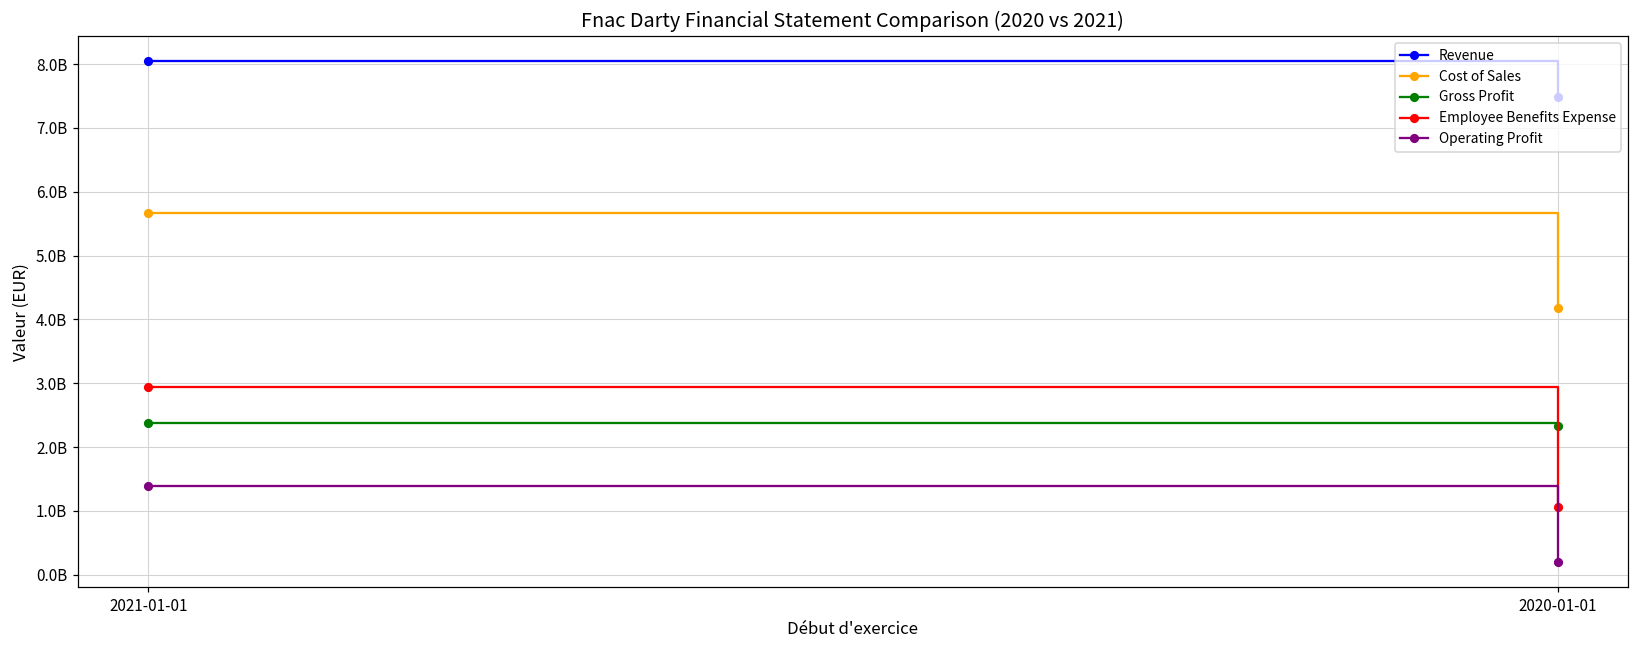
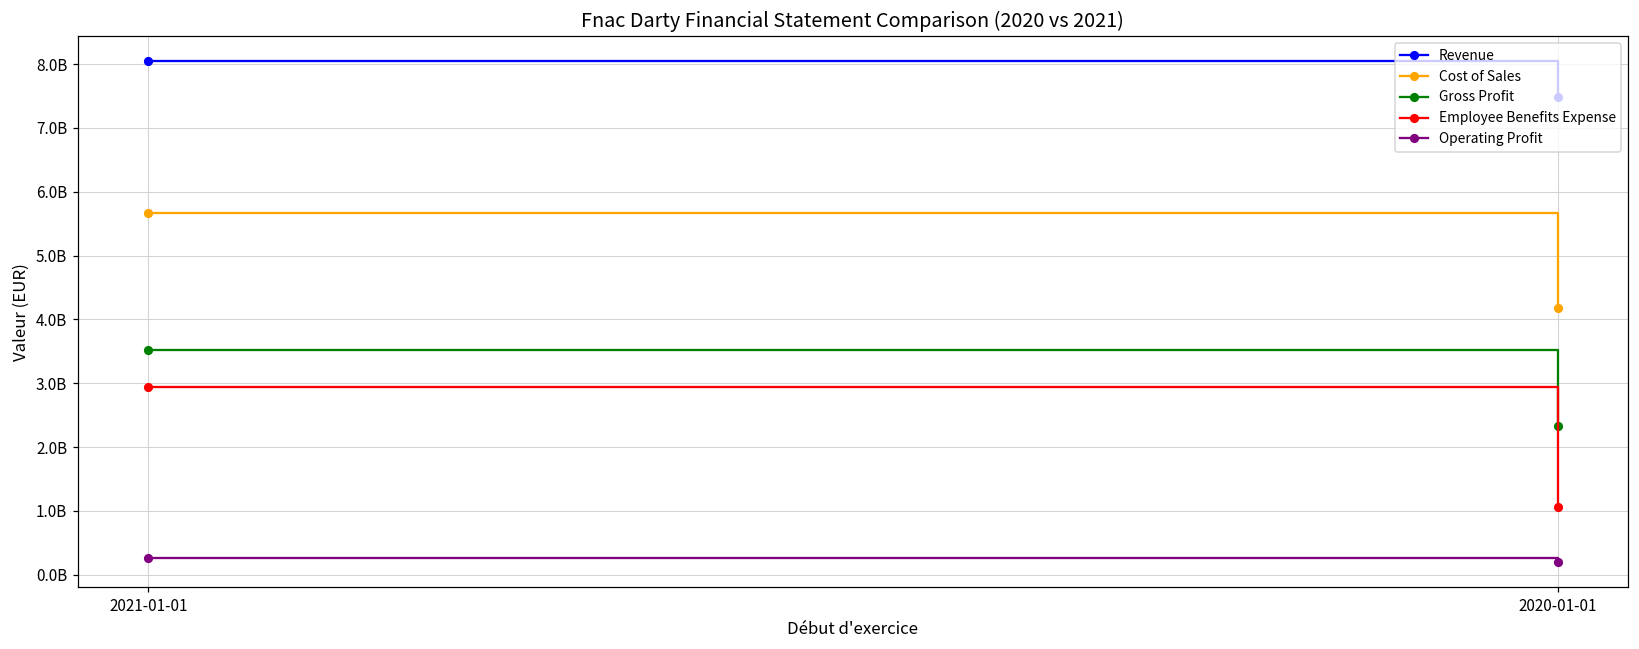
Gross Profit, 2021-01-01: 2400000000 -> 3500000000
Operating Profit, 2021-01-01: 1400000000 -> 300000000
